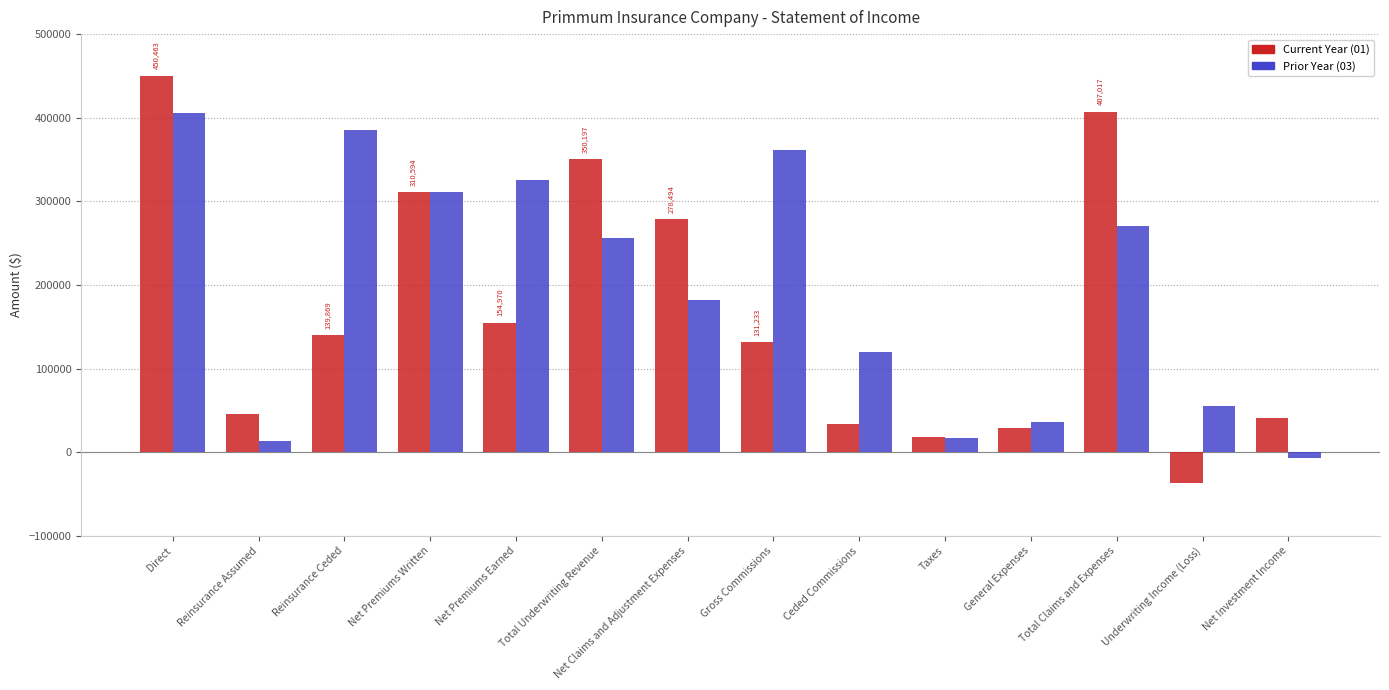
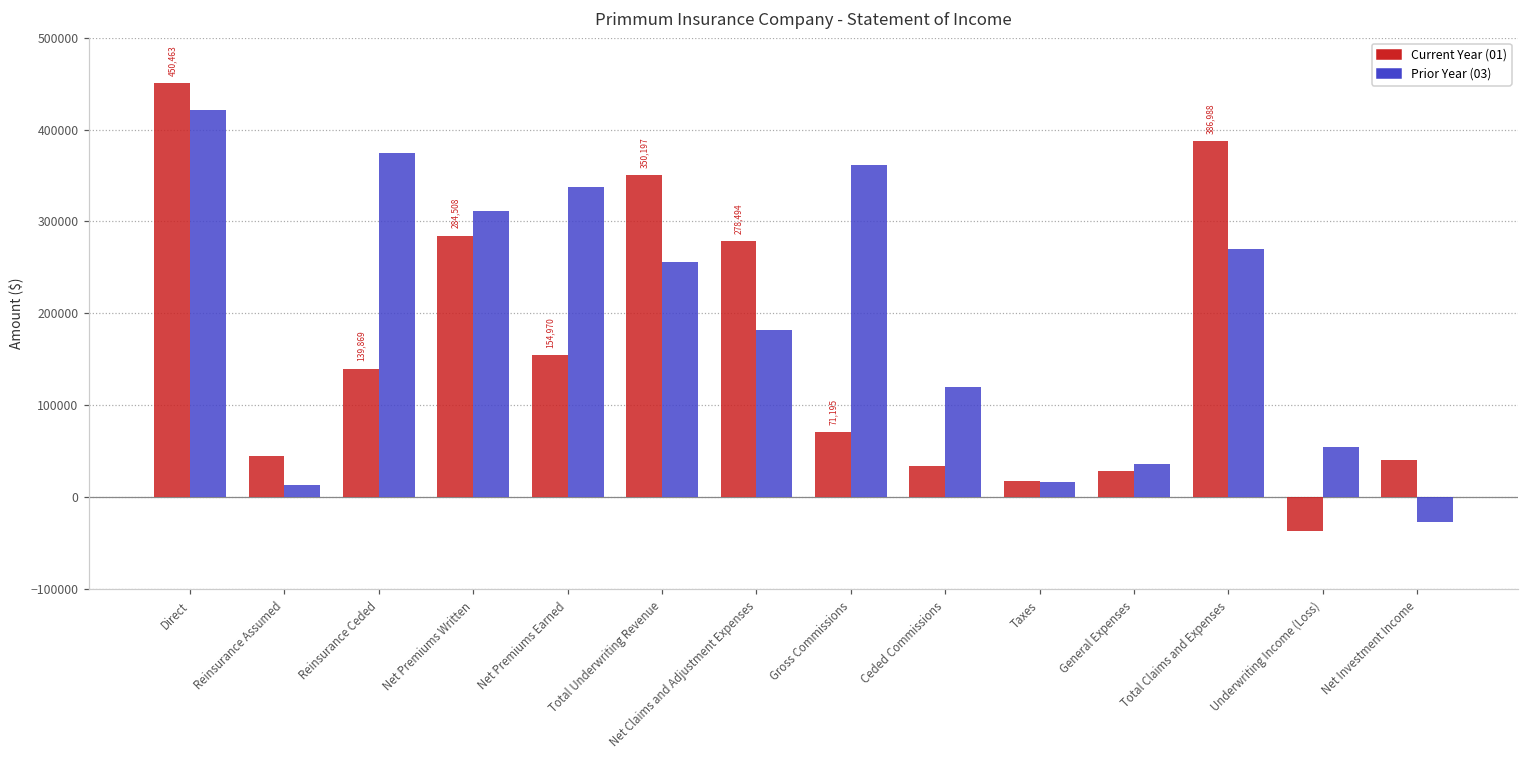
Prior Year (03), Direct: 410000 -> 420000
Prior Year (03), Reinsurance Ceded: 390000 -> 370000
Current Year (01), Net Premiums Written: 310,594 -> 284,508
Prior Year (03), Net Premiums Earned: 330000 -> 340000
Current Year (01), Gross Commissions: 131,233 -> 71,195
Current Year (01), Total Claims and Expenses: 407,017 -> 386,988
Prior Year (03), Net Investment Income: -10000 -> -30000
